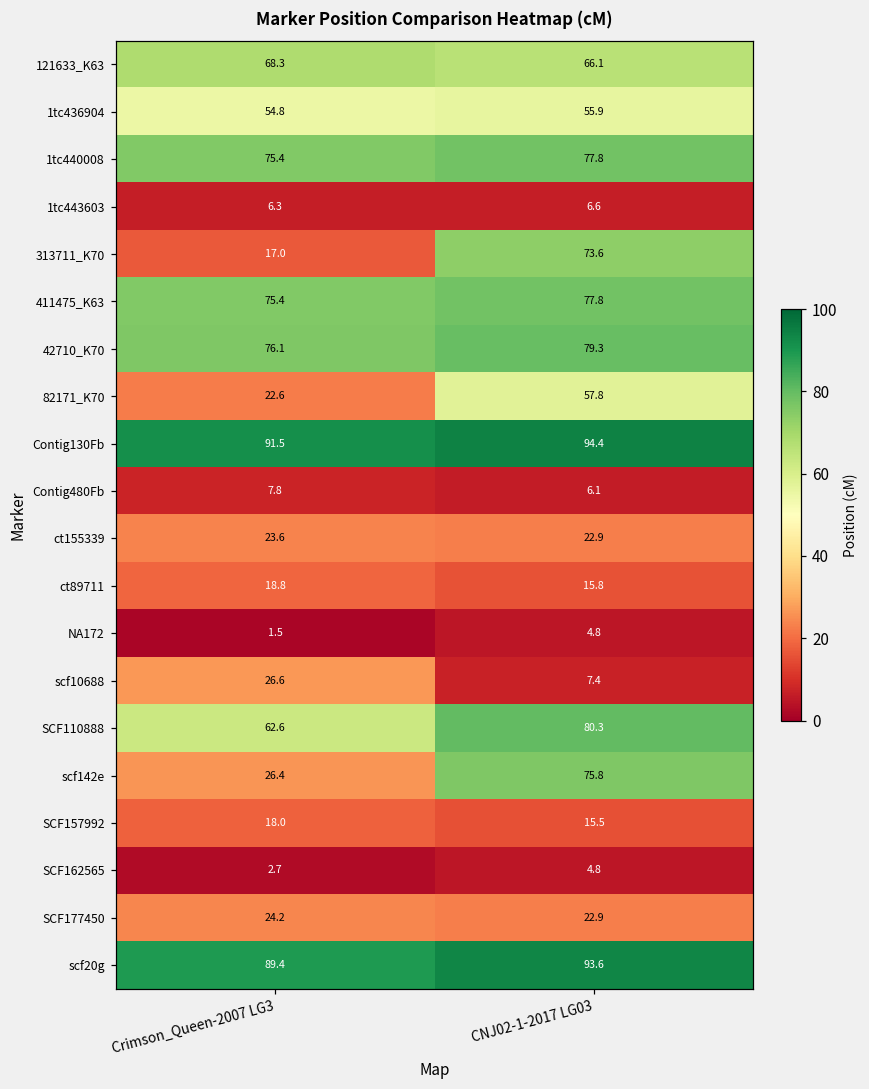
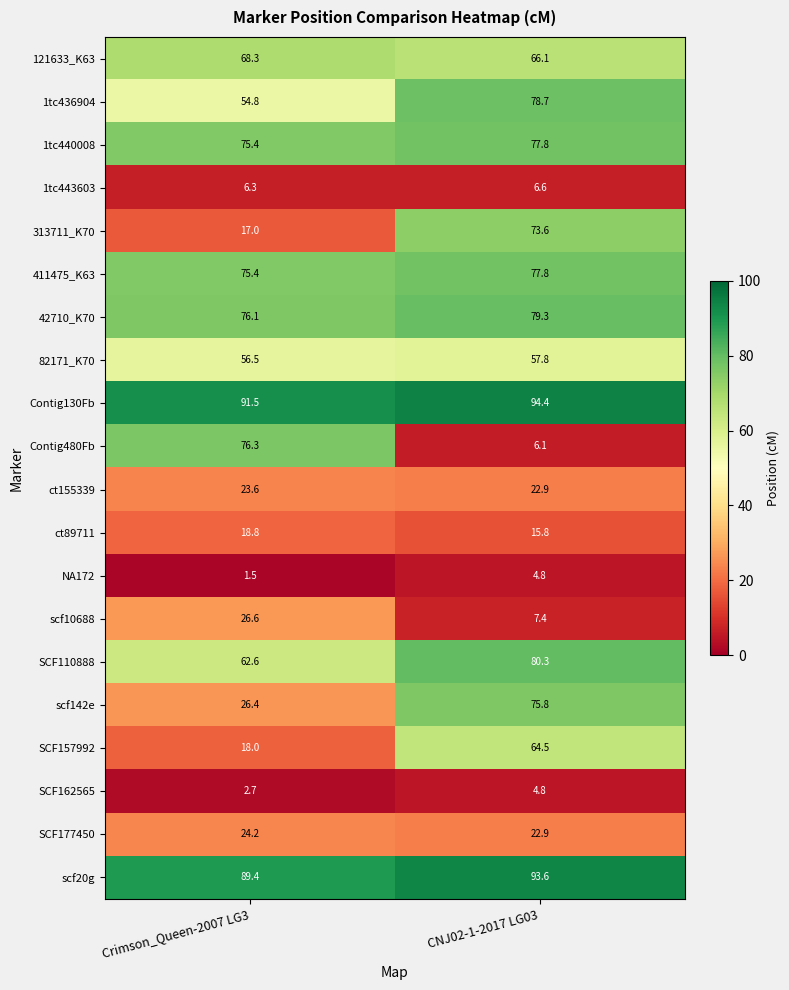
1tc436904, CNJ02-1-2017 LG03: 55.9 -> 78.7
82171_K70, Crimson_Queen-2007 LG3: 22.6 -> 56.5
Contig480Fb, Crimson_Queen-2007 LG3: 7.8 -> 76.3
SCF157992, CNJ02-1-2017 LG03: 15.5 -> 64.5
